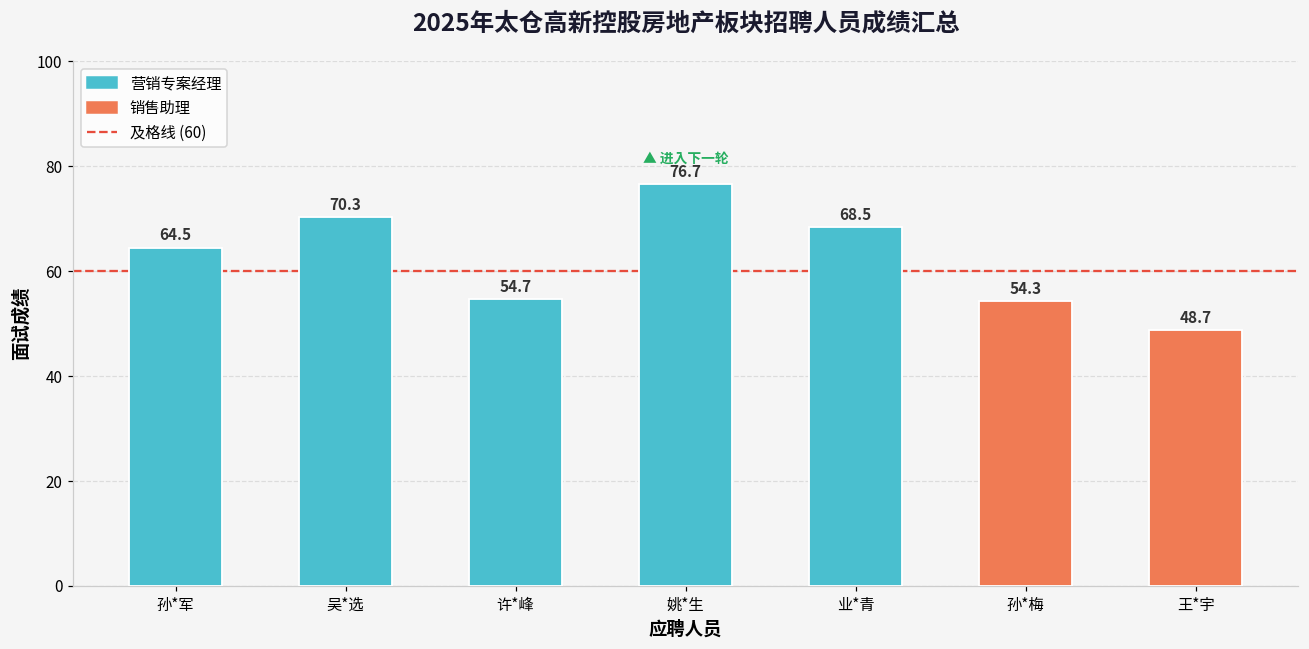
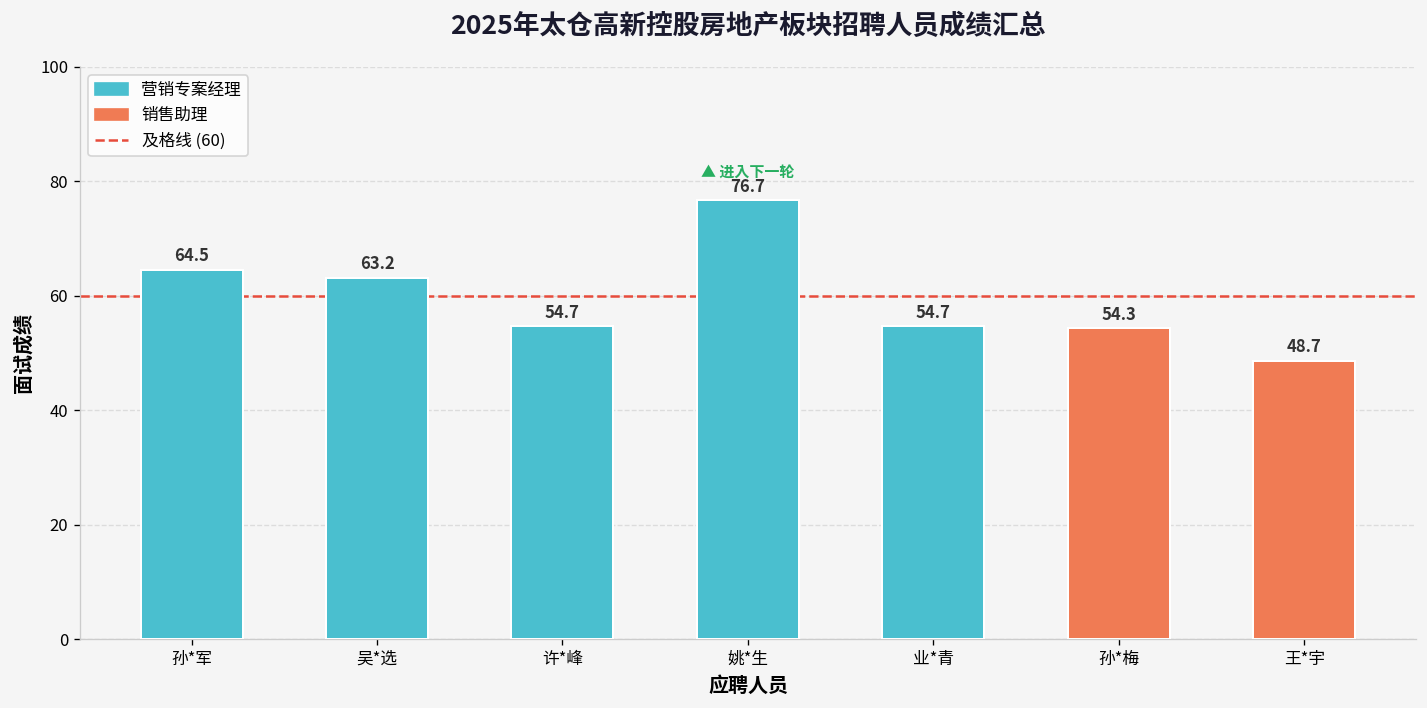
吴*选: 70.3 -> 63.2
业*青: 68.5 -> 54.7
